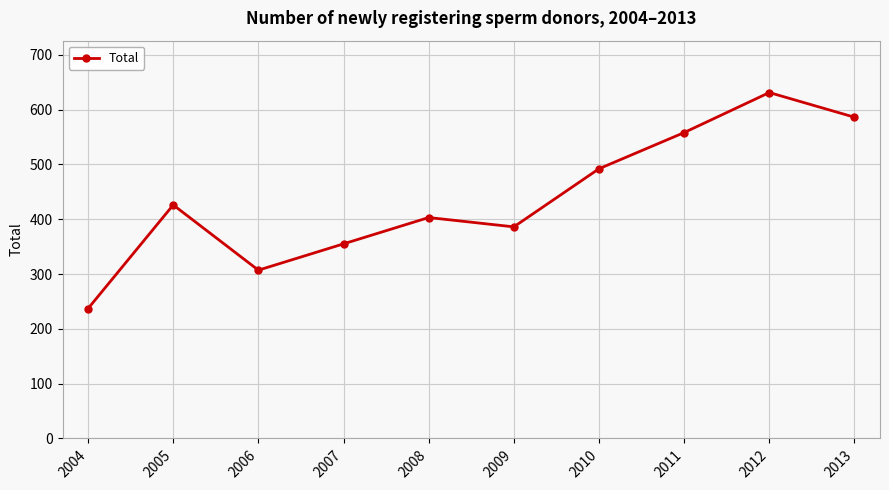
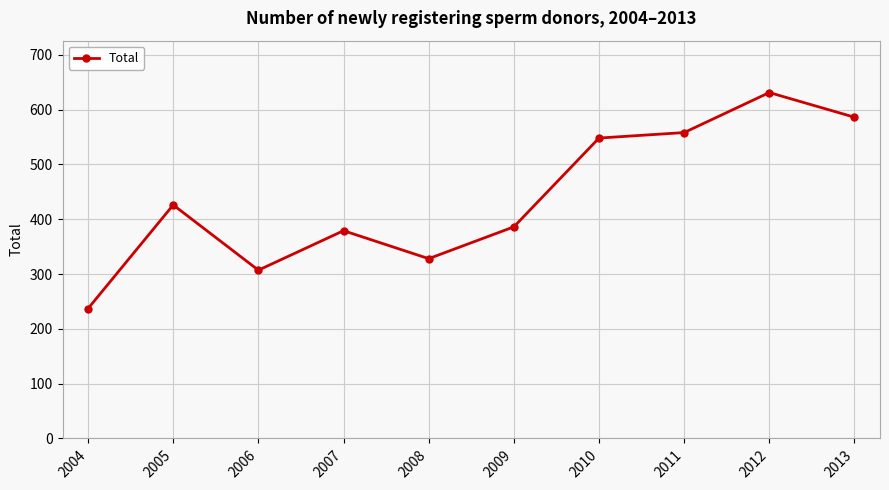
2007: 360 -> 380
2008: 400 -> 330
2010: 490 -> 550
